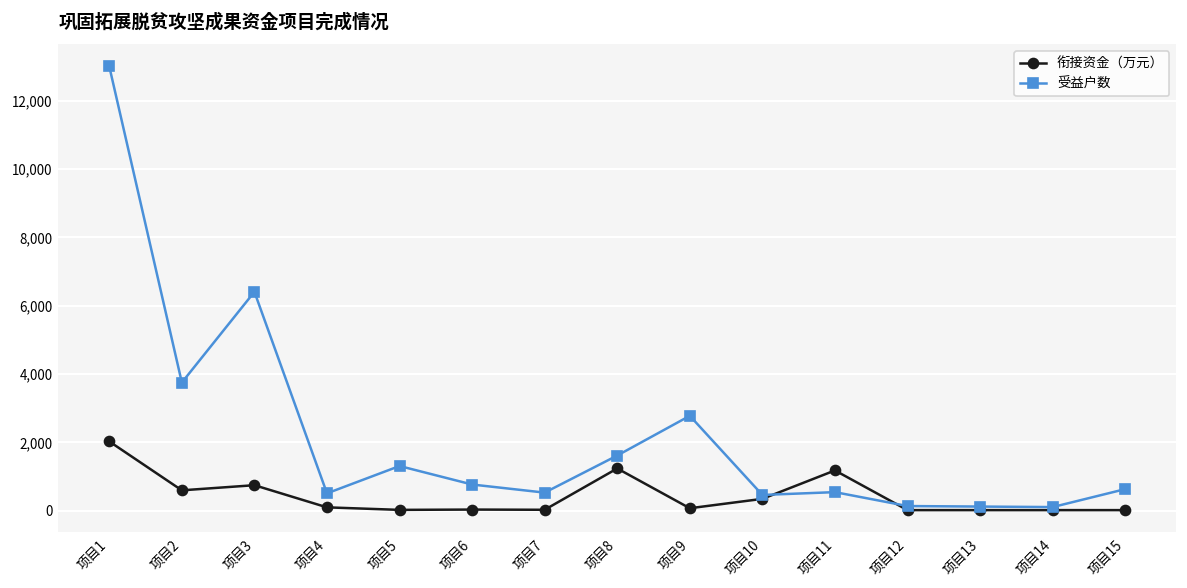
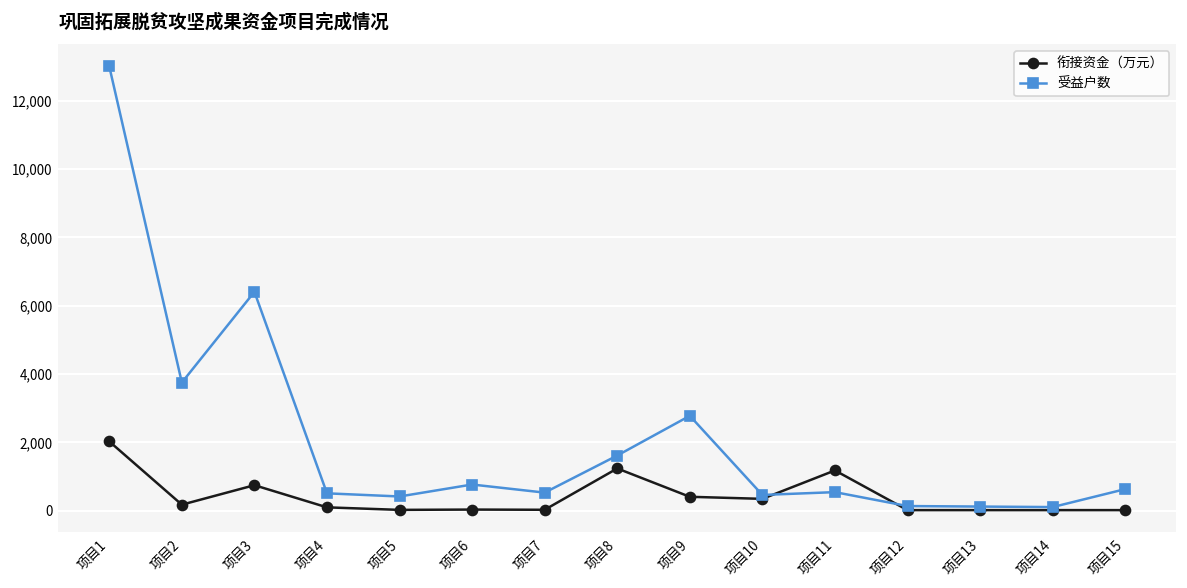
衔接资金（万元）, 项目2: 600 -> 200
受益户数, 项目5: 1,300 -> 400
衔接资金（万元）, 项目9: 100 -> 400
